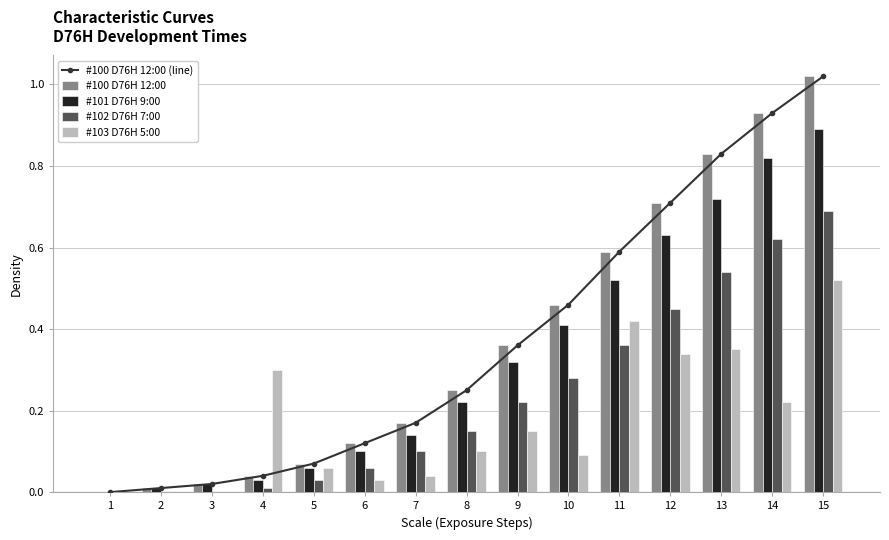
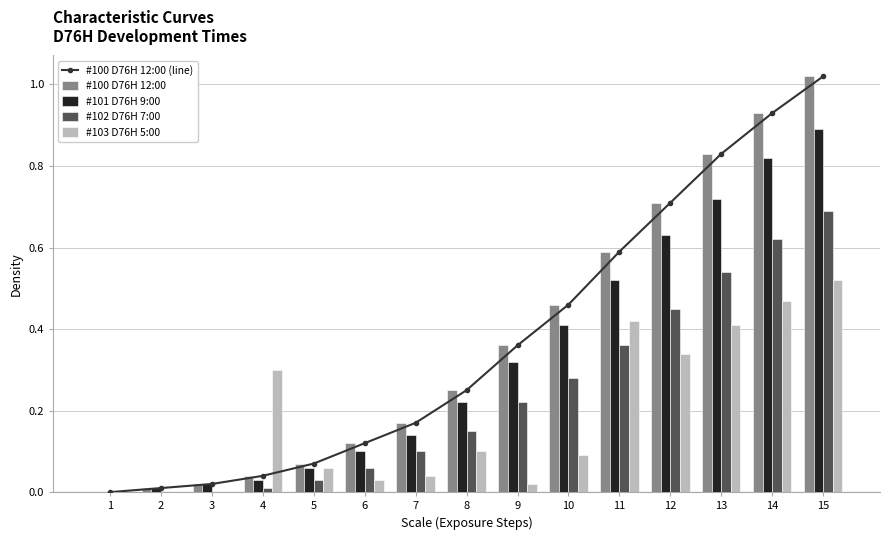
#103 D76H 5:00, 9: 0.15 -> 0.02
#103 D76H 5:00, 13: 0.35 -> 0.41
#103 D76H 5:00, 14: 0.22 -> 0.47
